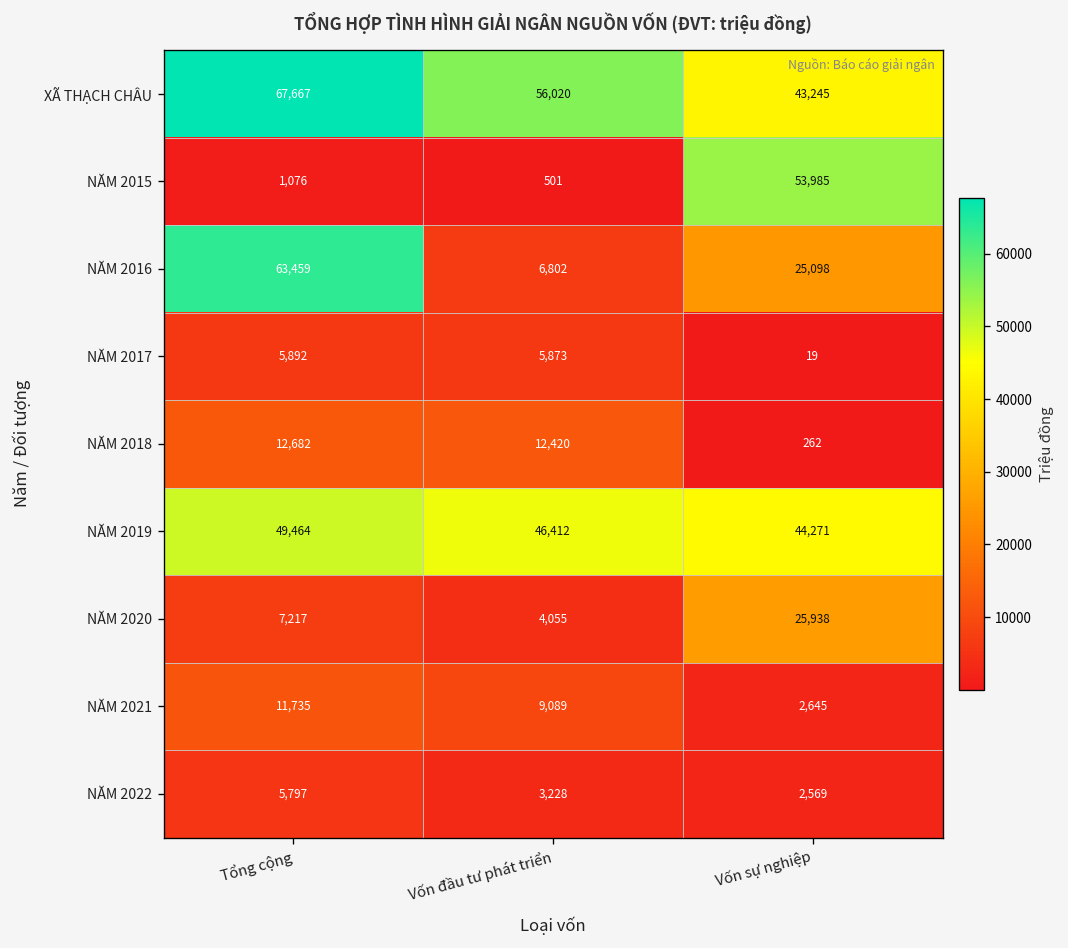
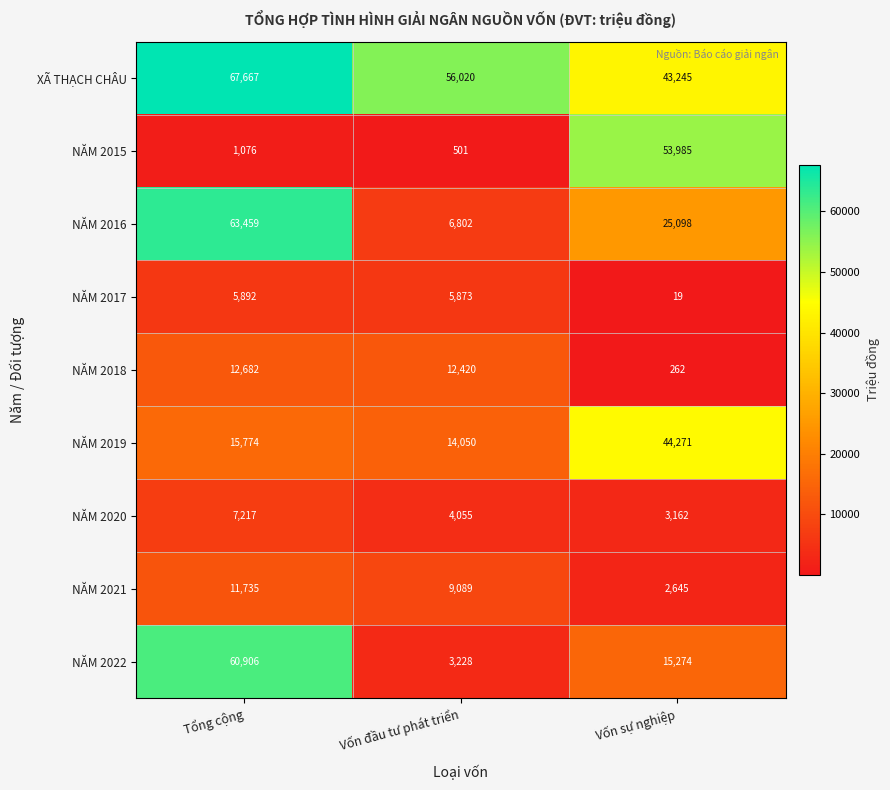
NĂM 2019, Tổng cộng: 49,464 -> 15,774
NĂM 2019, Vốn đầu tư phát triển: 46,412 -> 14,050
NĂM 2020, Vốn sự nghiệp: 25,938 -> 3,162
NĂM 2022, Tổng cộng: 5,797 -> 60,906
NĂM 2022, Vốn sự nghiệp: 2,569 -> 15,274
